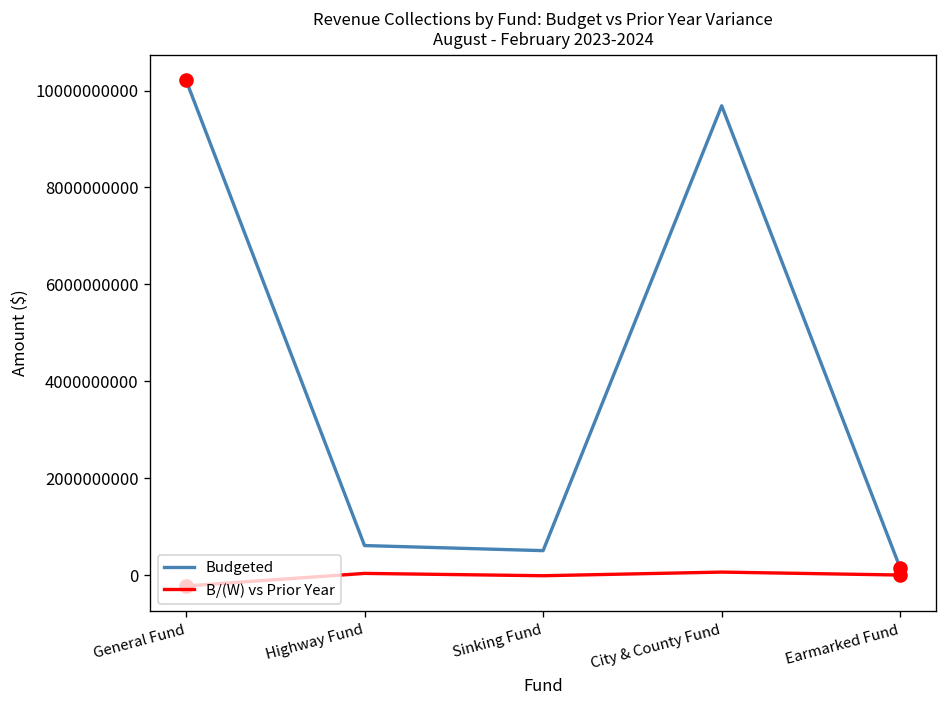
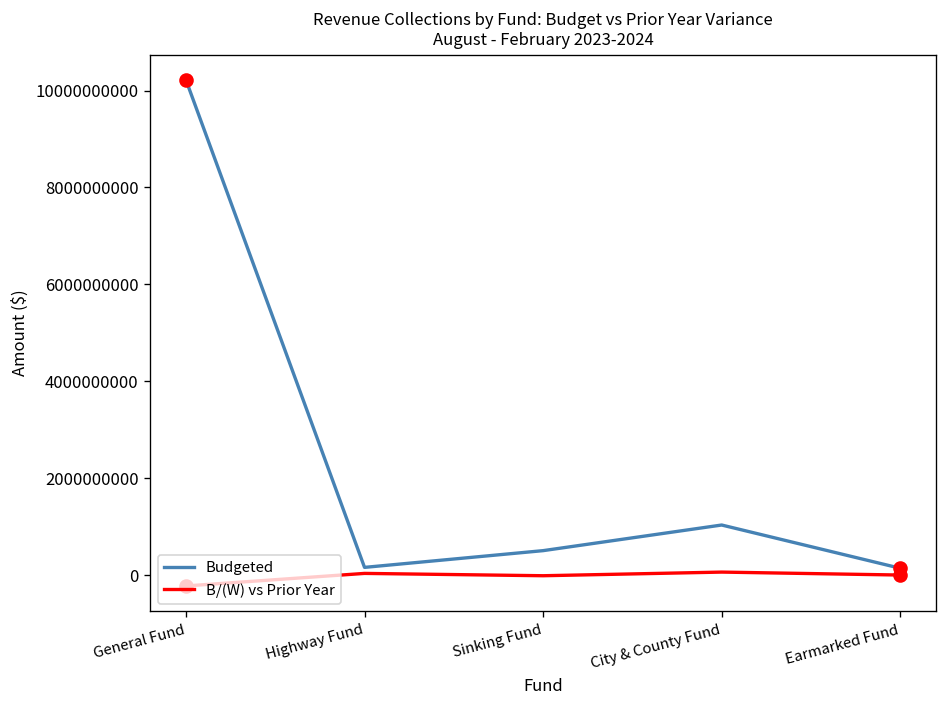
Budgeted, Highway Fund: 600000000 -> 200000000
Budgeted, City & County Fund: 9700000000 -> 1000000000
